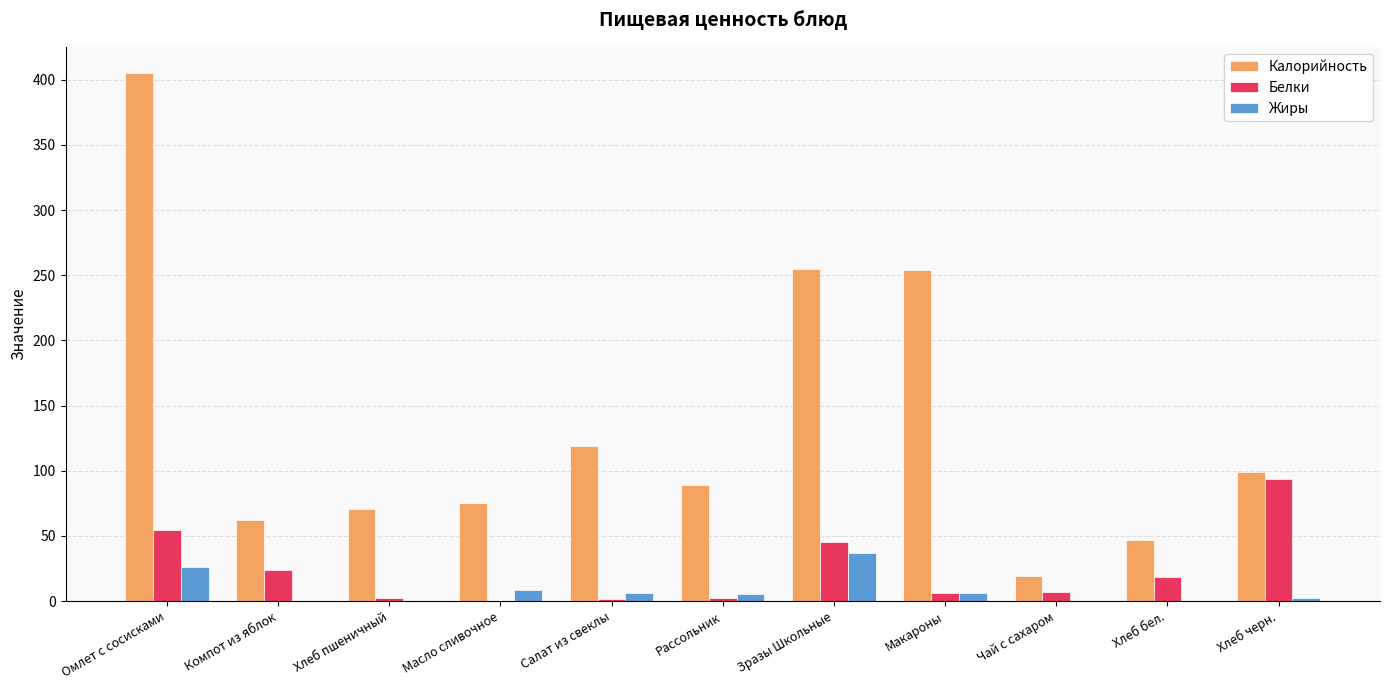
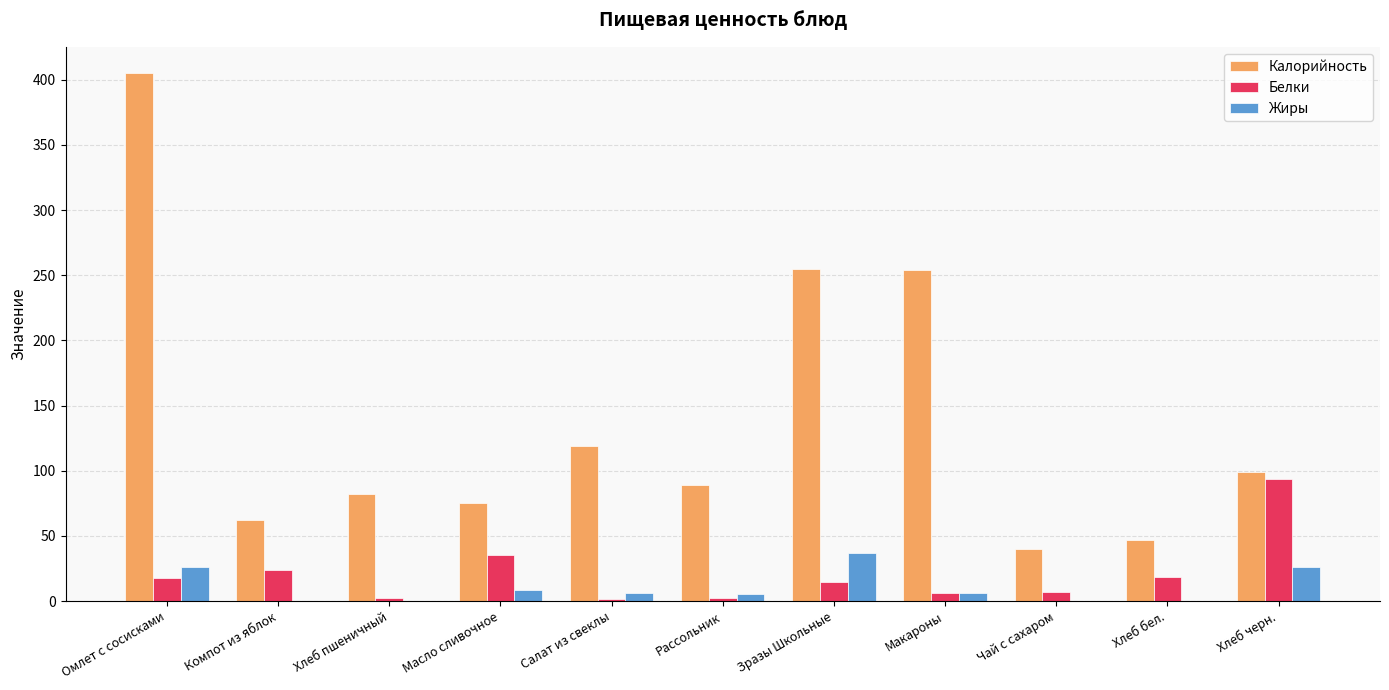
Белки, Омлет с сосисками: 55 -> 17
Калорийность, Хлеб пшеничный: 71 -> 82
Белки, Масло сливочное: 0 -> 35
Белки, Зразы Школьные: 45 -> 15
Калорийность, Чай с сахаром: 19 -> 40
Жиры, Хлеб черн.: 2 -> 26
